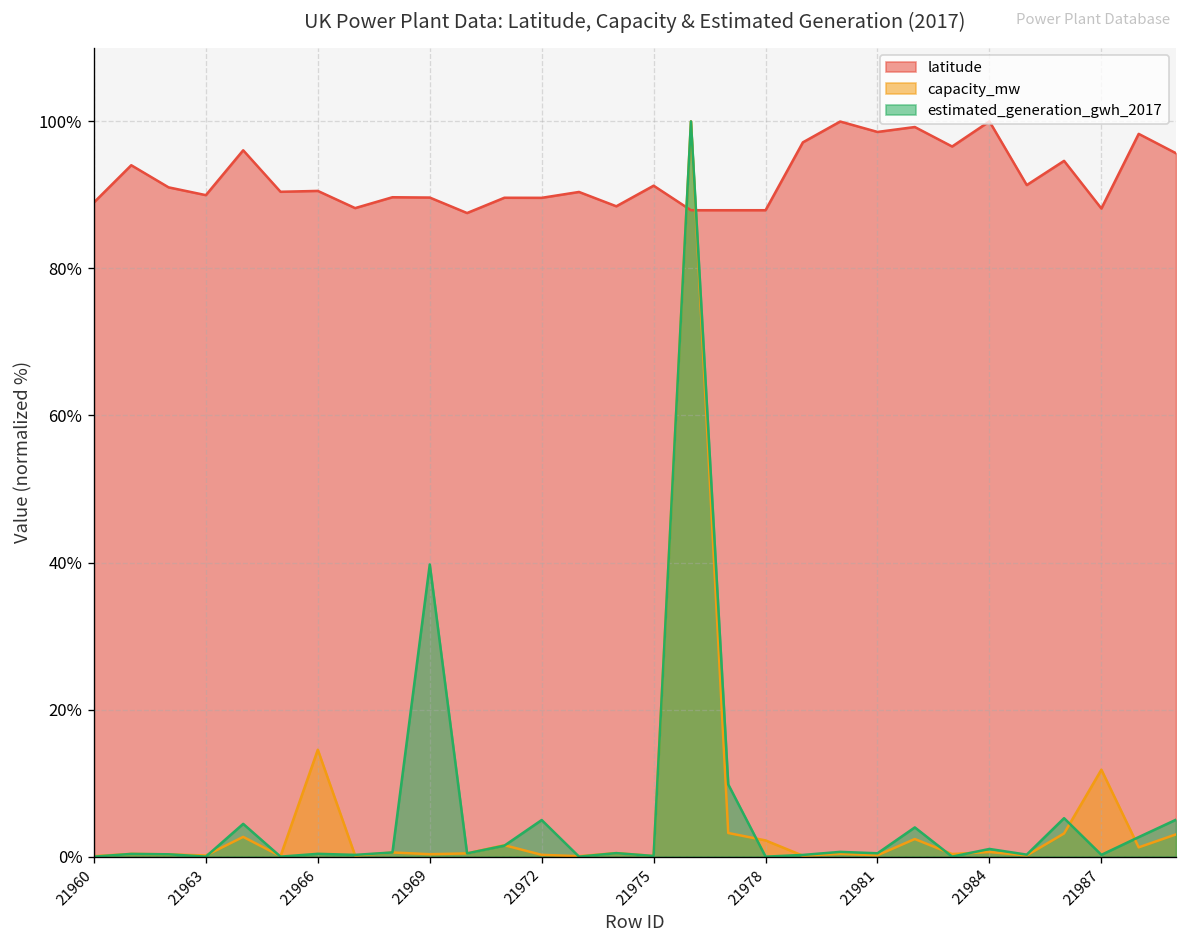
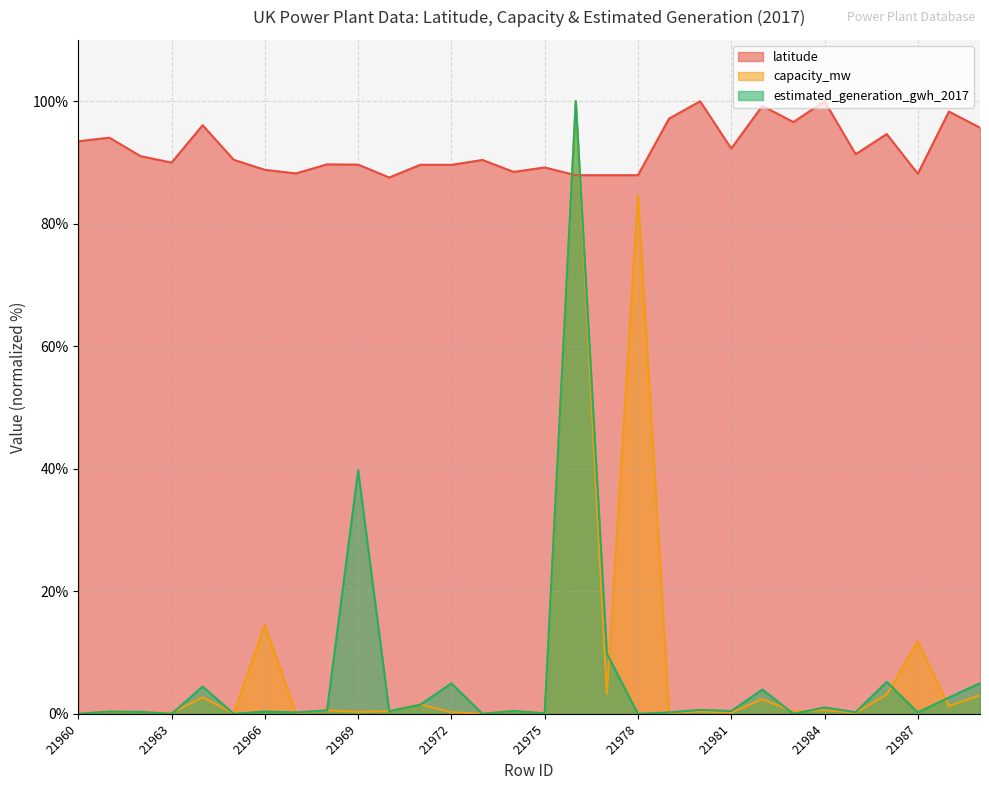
latitude, 21960: 89% -> 93%
latitude, 21966: 91% -> 89%
latitude, 21975: 91% -> 89%
capacity_mw, 21978: 2% -> 85%
latitude, 21981: 99% -> 92%
